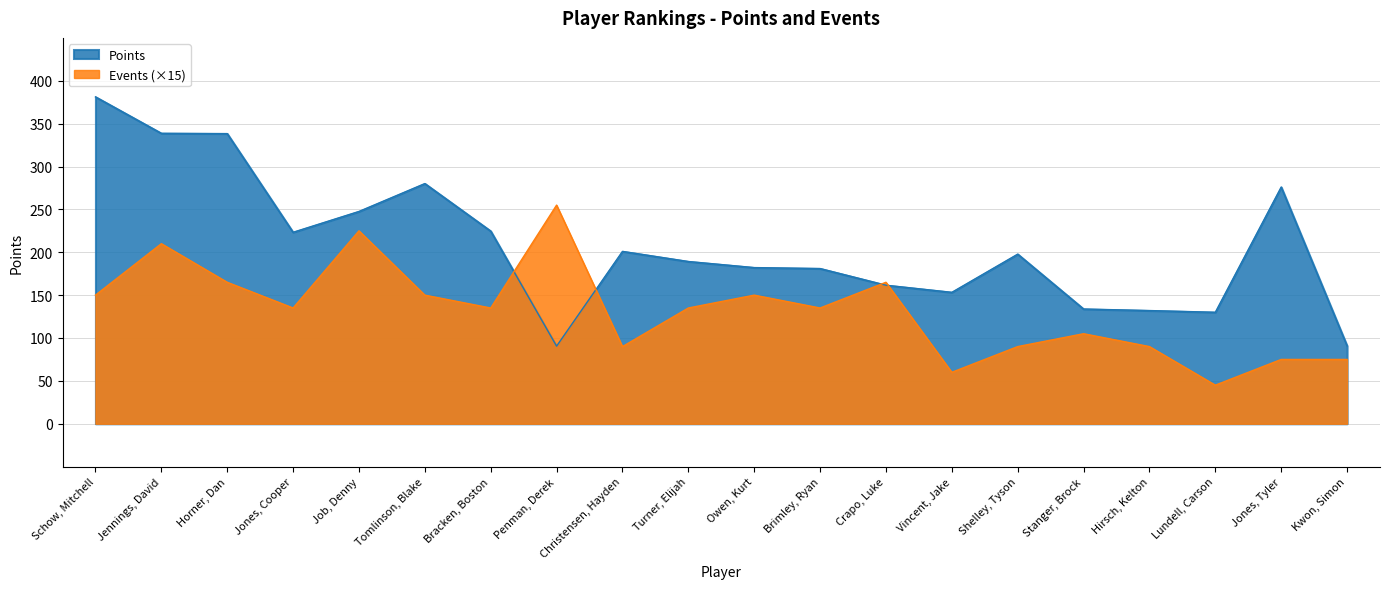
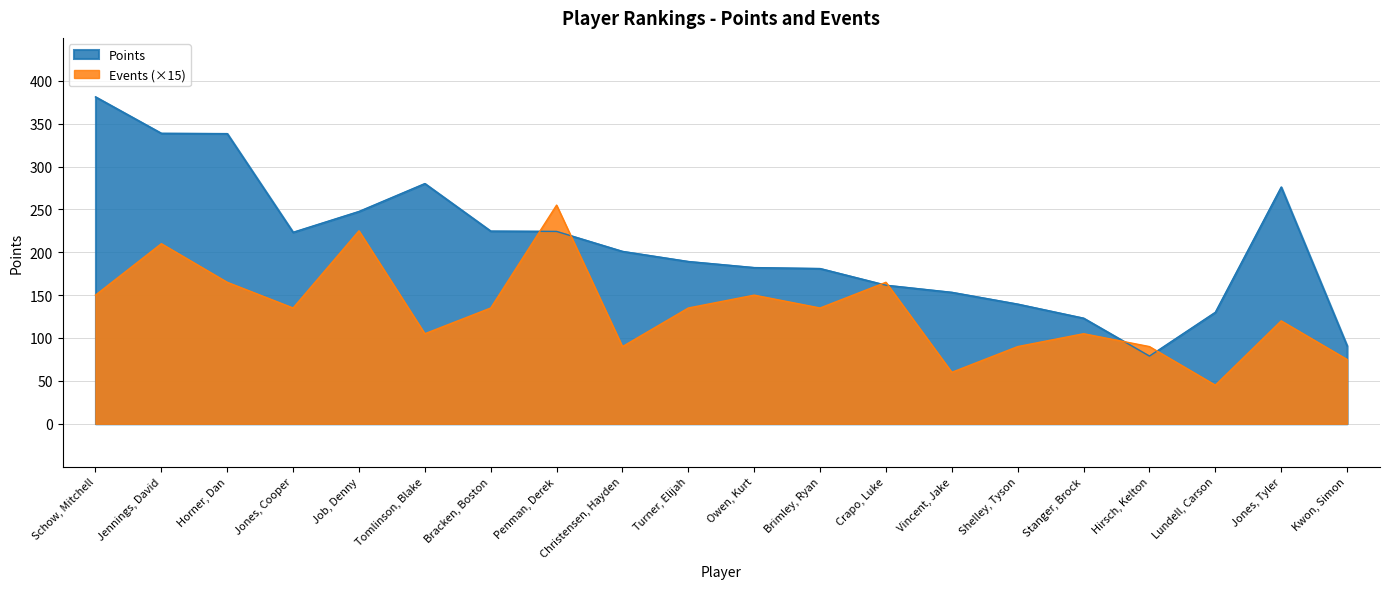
Events (×15), Tomlinson, Blake: 150 -> 110
Points, Penman, Derek: 90 -> 220
Points, Shelley, Tyson: 200 -> 140
Points, Stanger, Brock: 130 -> 120
Points, Hirsch, Kelton: 130 -> 80
Events (×15), Jones, Tyler: 80 -> 120
